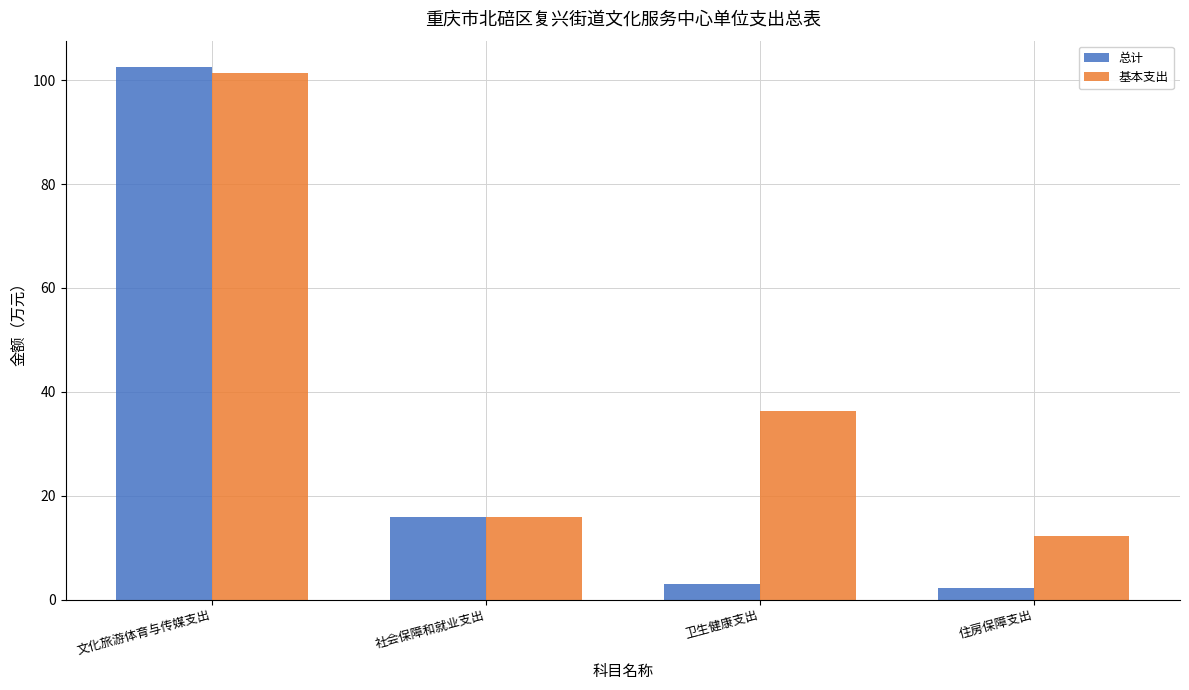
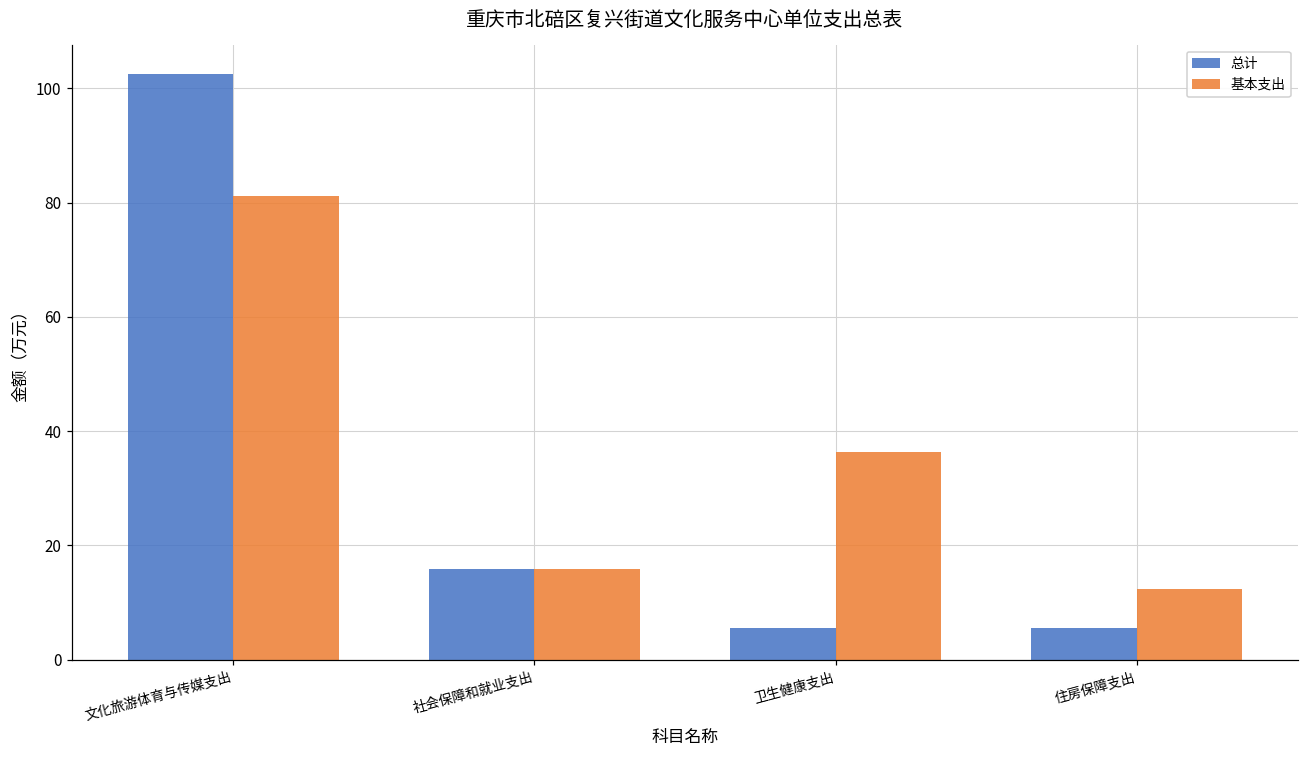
基本支出, 文化旅游体育与传媒支出: 101 -> 81
总计, 卫生健康支出: 3 -> 6
总计, 住房保障支出: 2 -> 6
